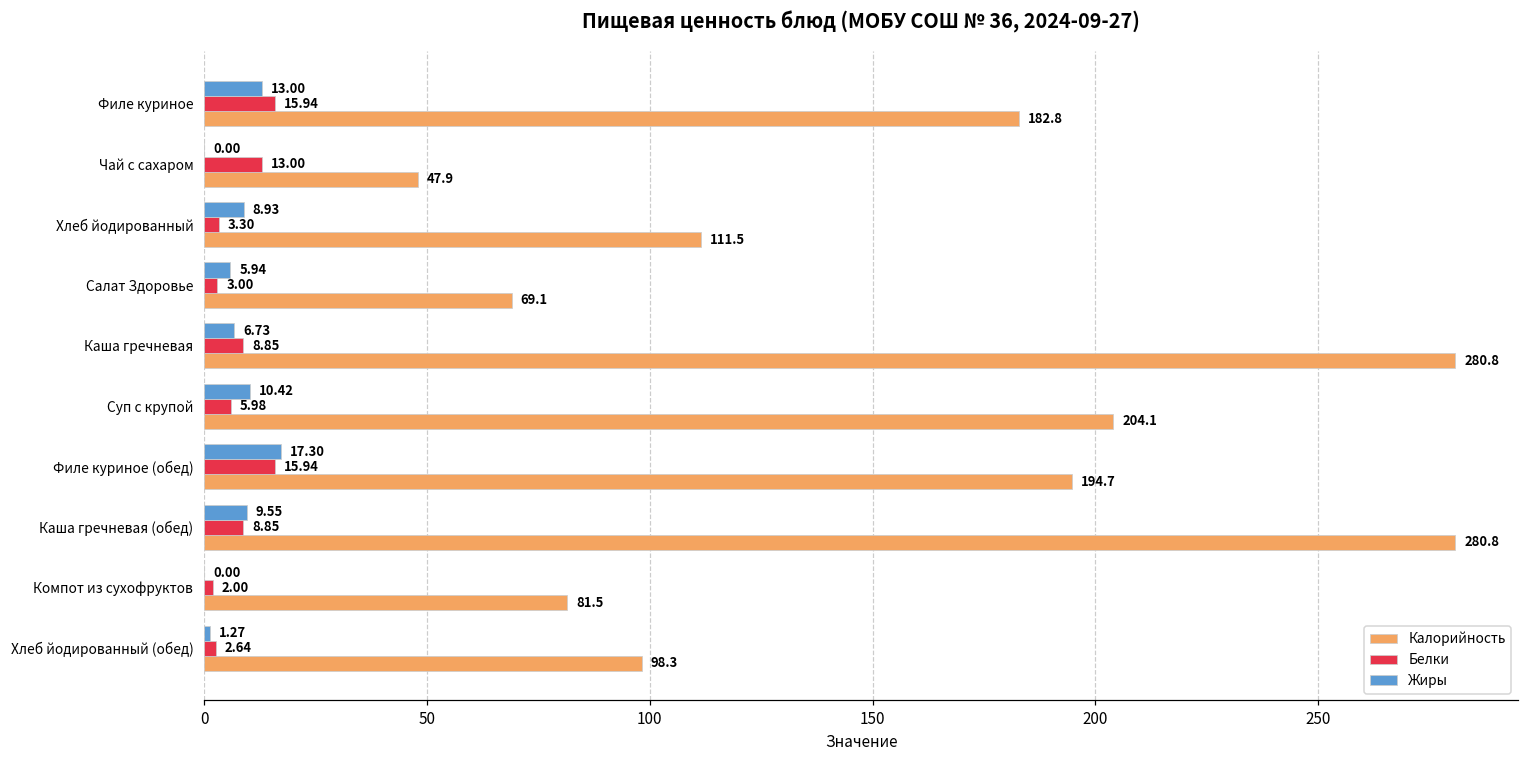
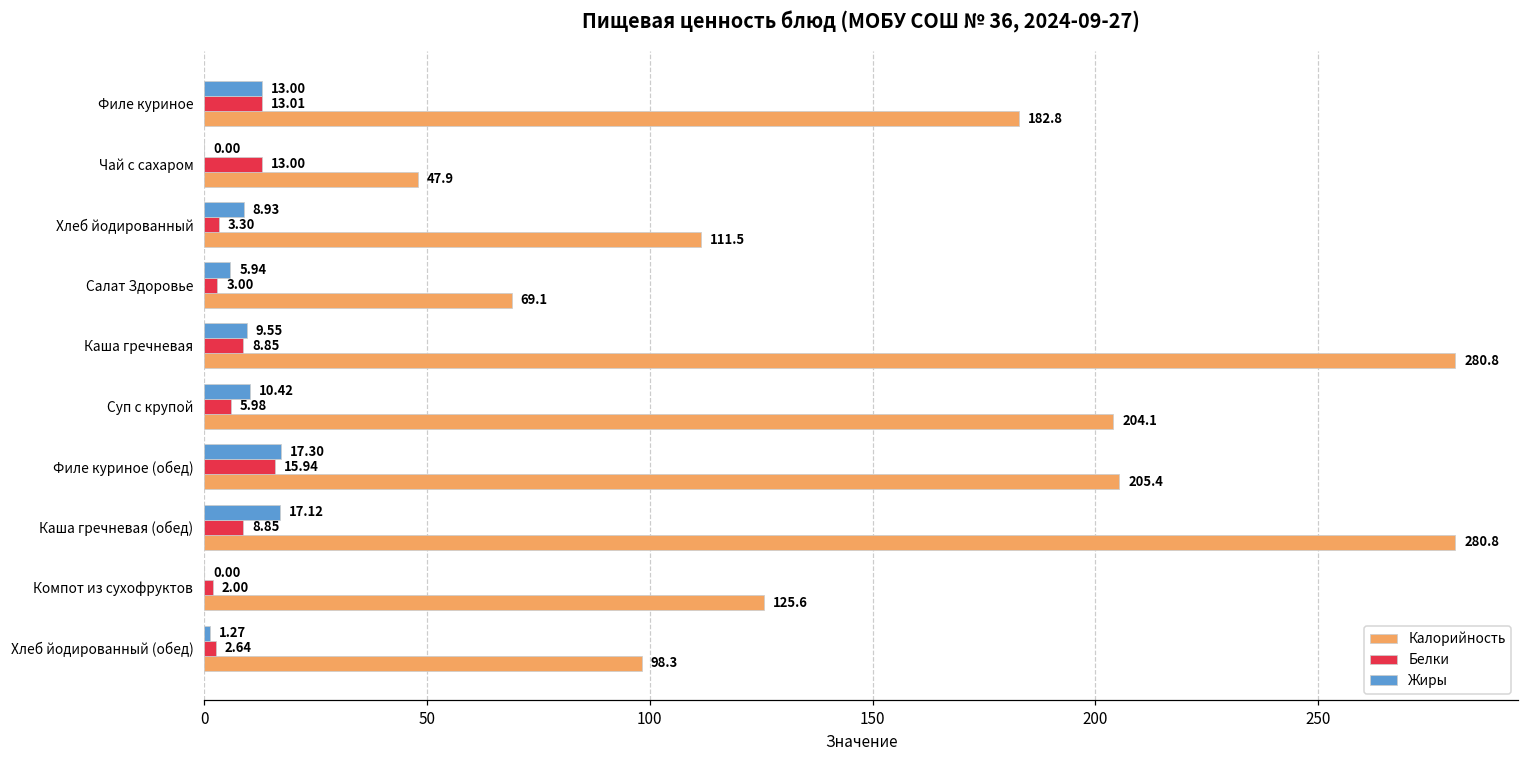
Белки, Филе куриное: 15.94 -> 13.01
Жиры, Каша гречневая: 6.73 -> 9.55
Калорийность, Филе куриное (обед): 194.7 -> 205.4
Жиры, Каша гречневая (обед): 9.55 -> 17.12
Калорийность, Компот из сухофруктов: 81.5 -> 125.6
